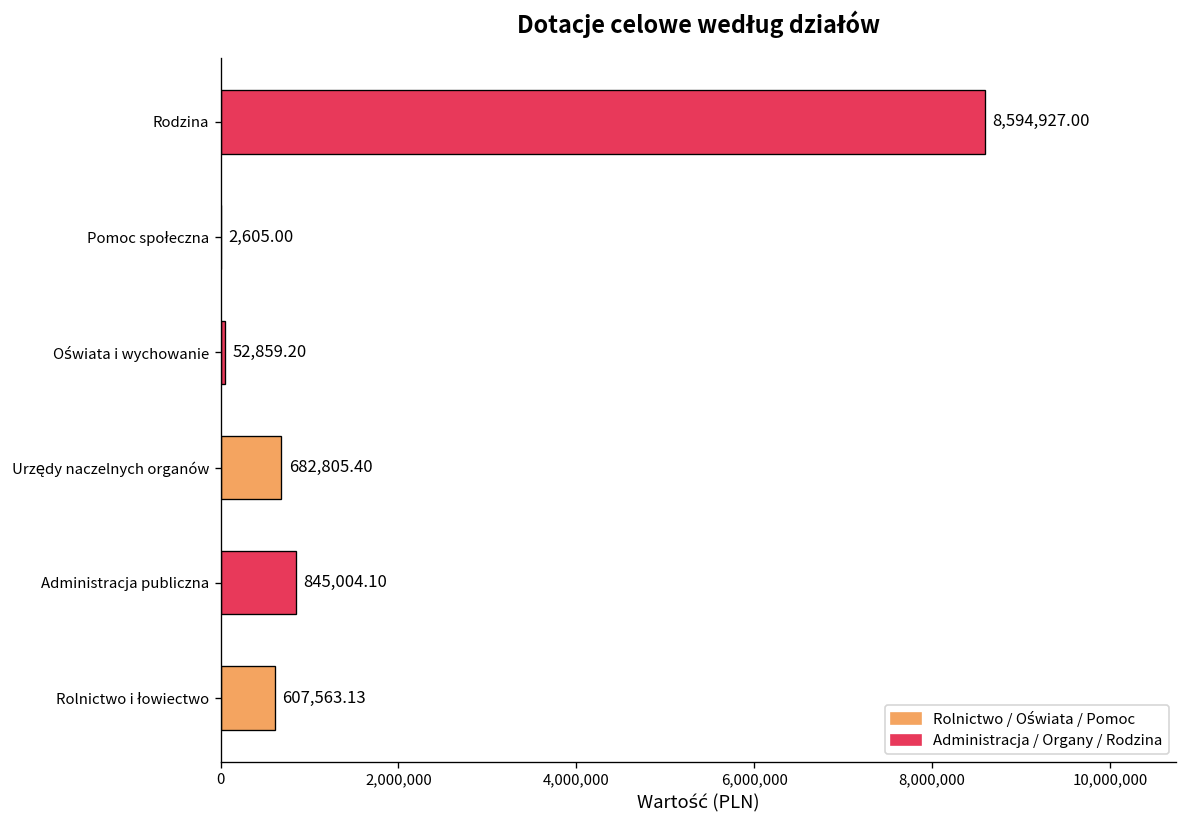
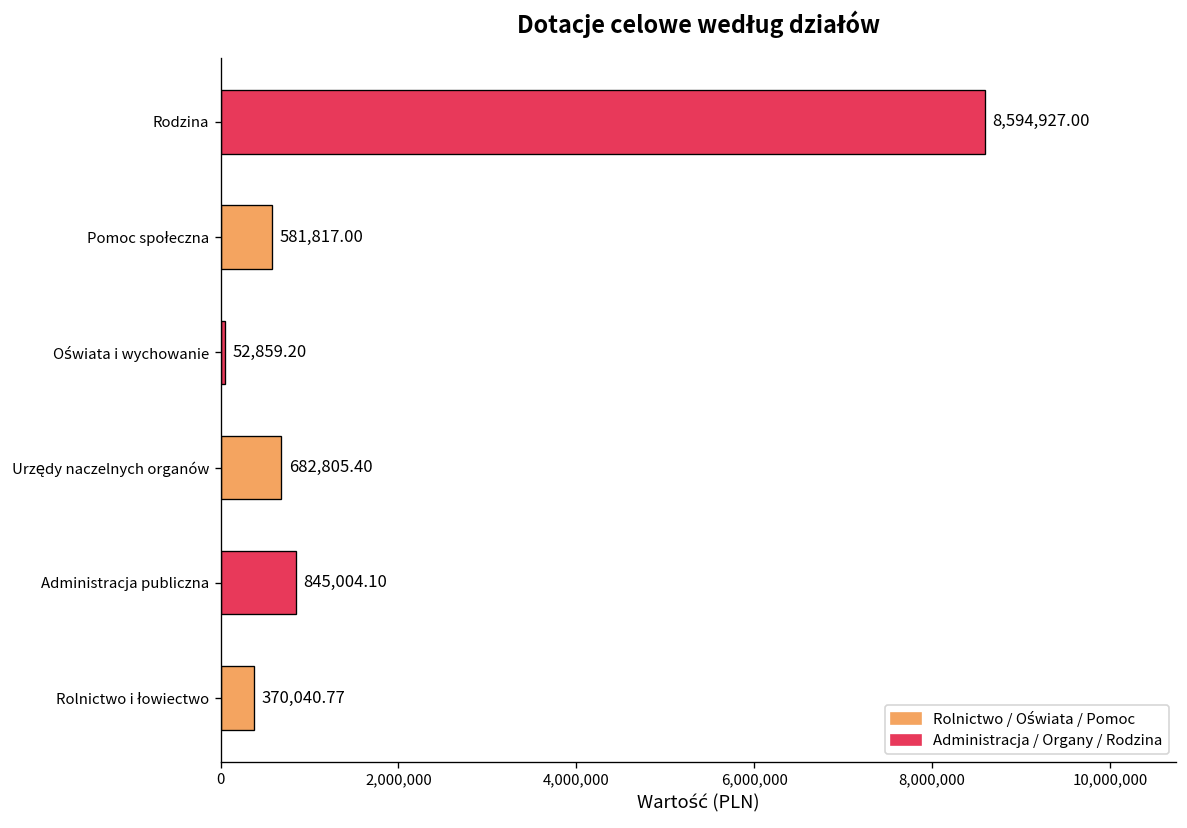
Pomoc społeczna: 2,605.00 -> 581,817.00
Rolnictwo i łowiectwo: 607,563.13 -> 370,040.77
